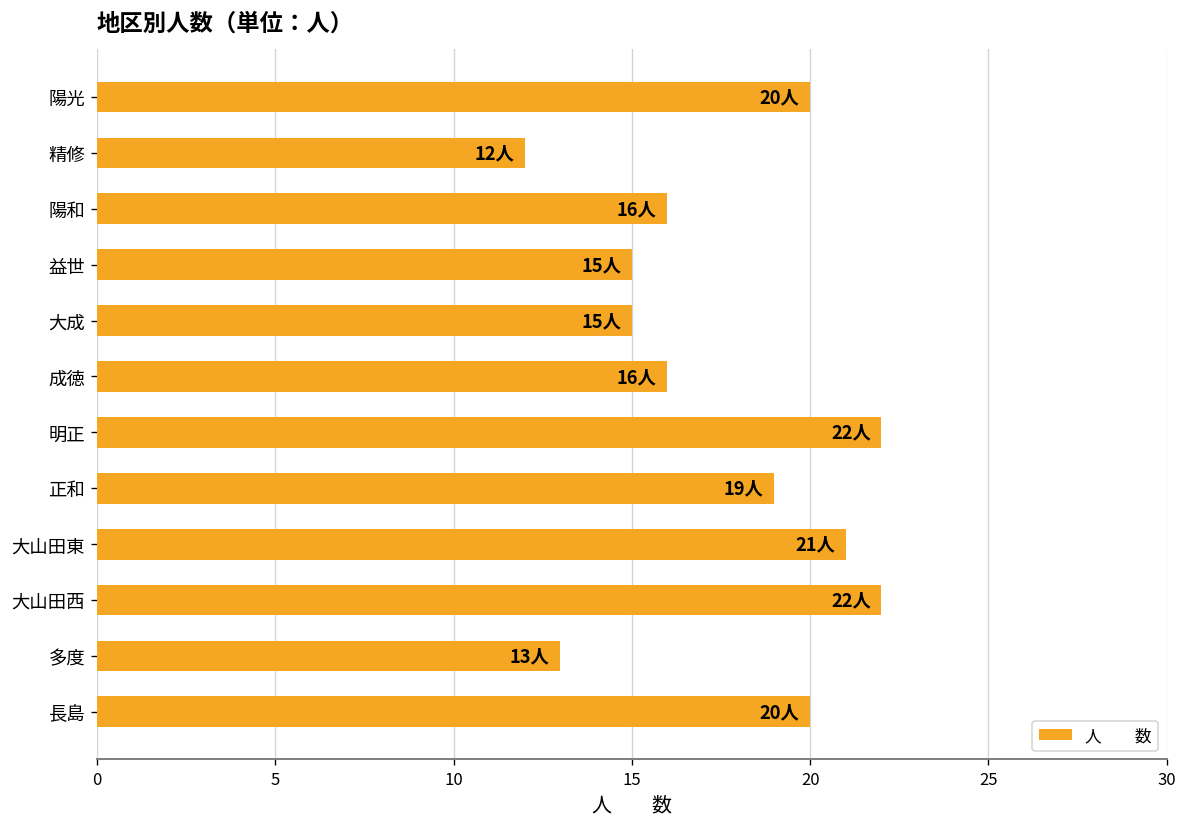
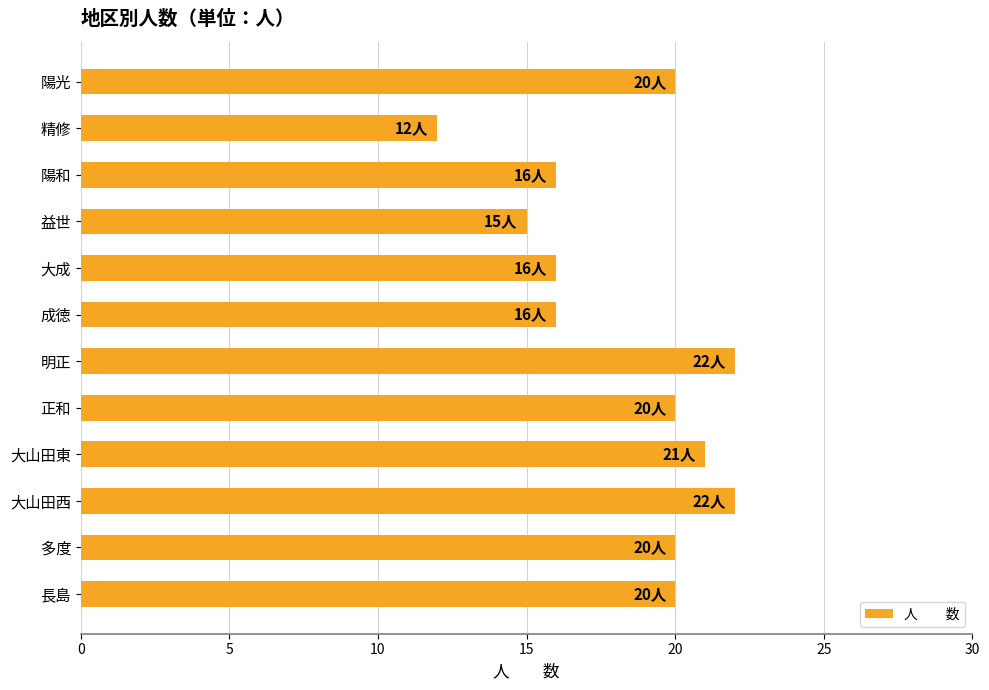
大成: 15人 -> 16人
正和: 19人 -> 20人
多度: 13人 -> 20人
